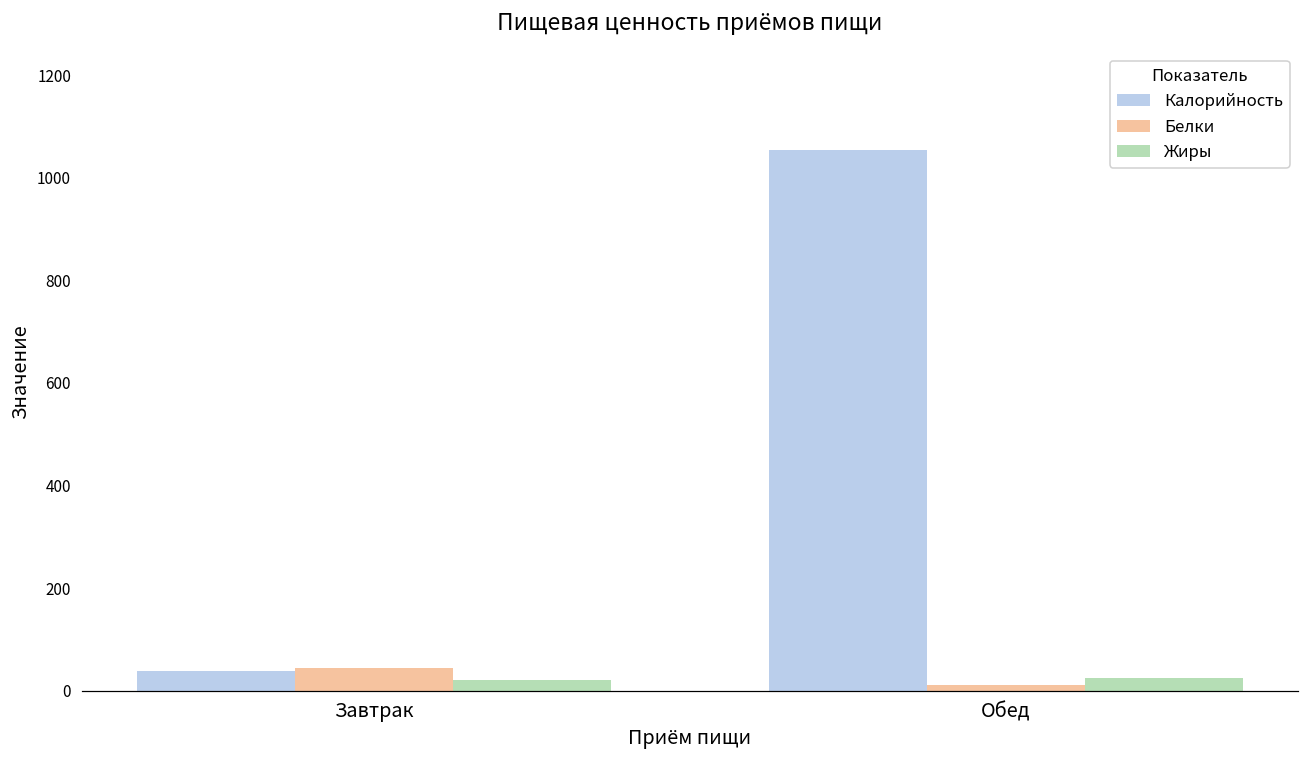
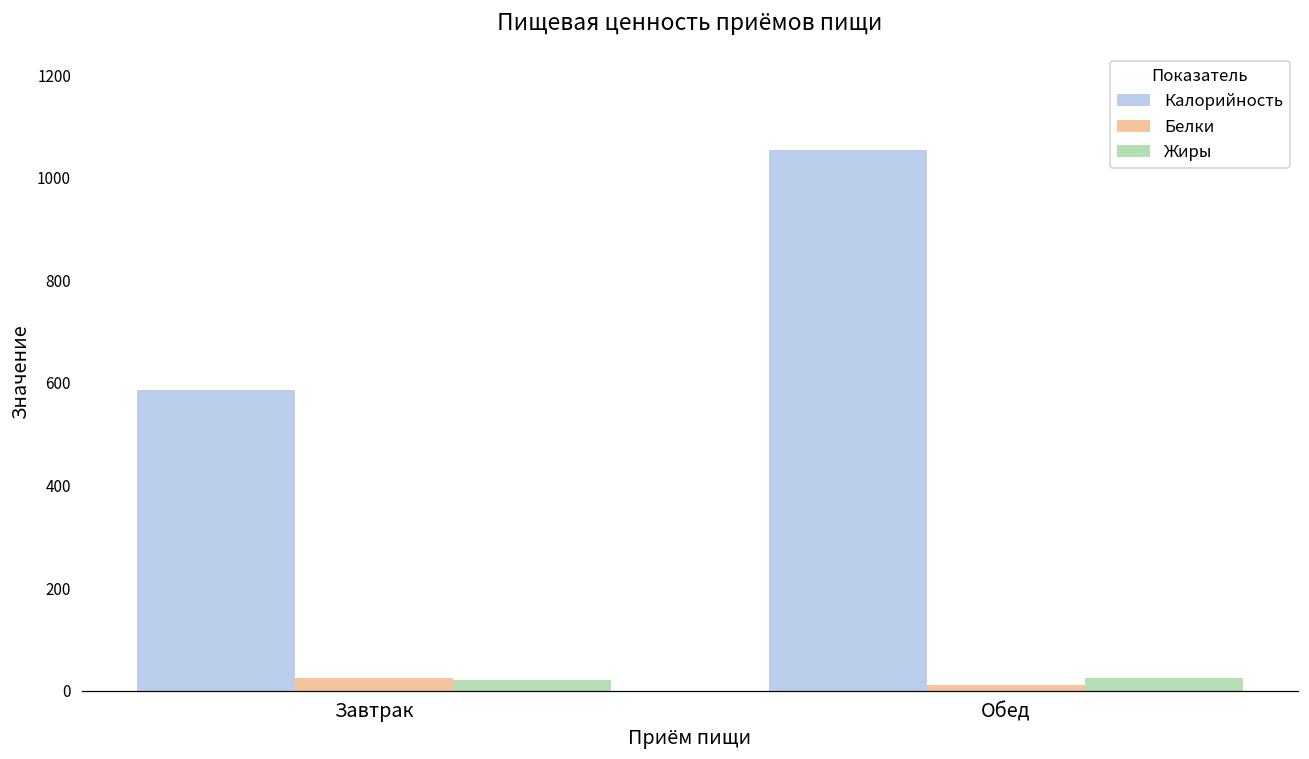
Калорийность, Завтрак: 40 -> 590
Белки, Завтрак: 40 -> 20
